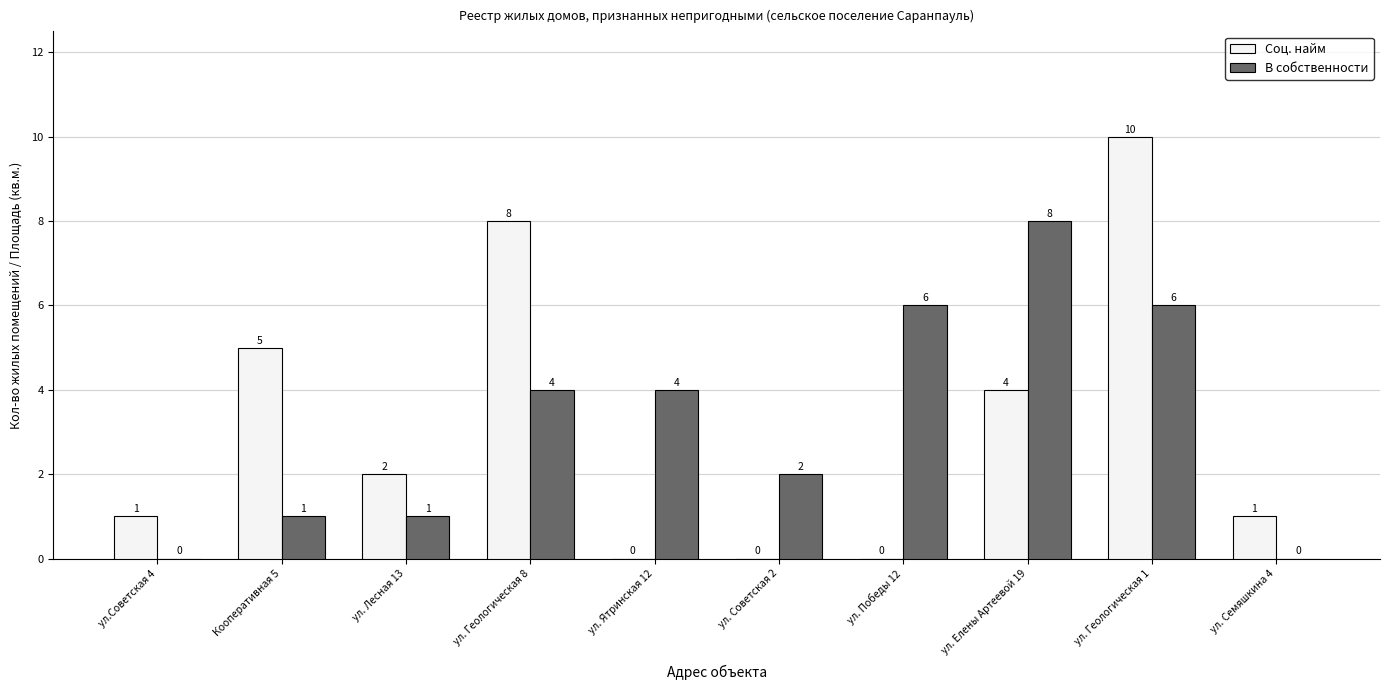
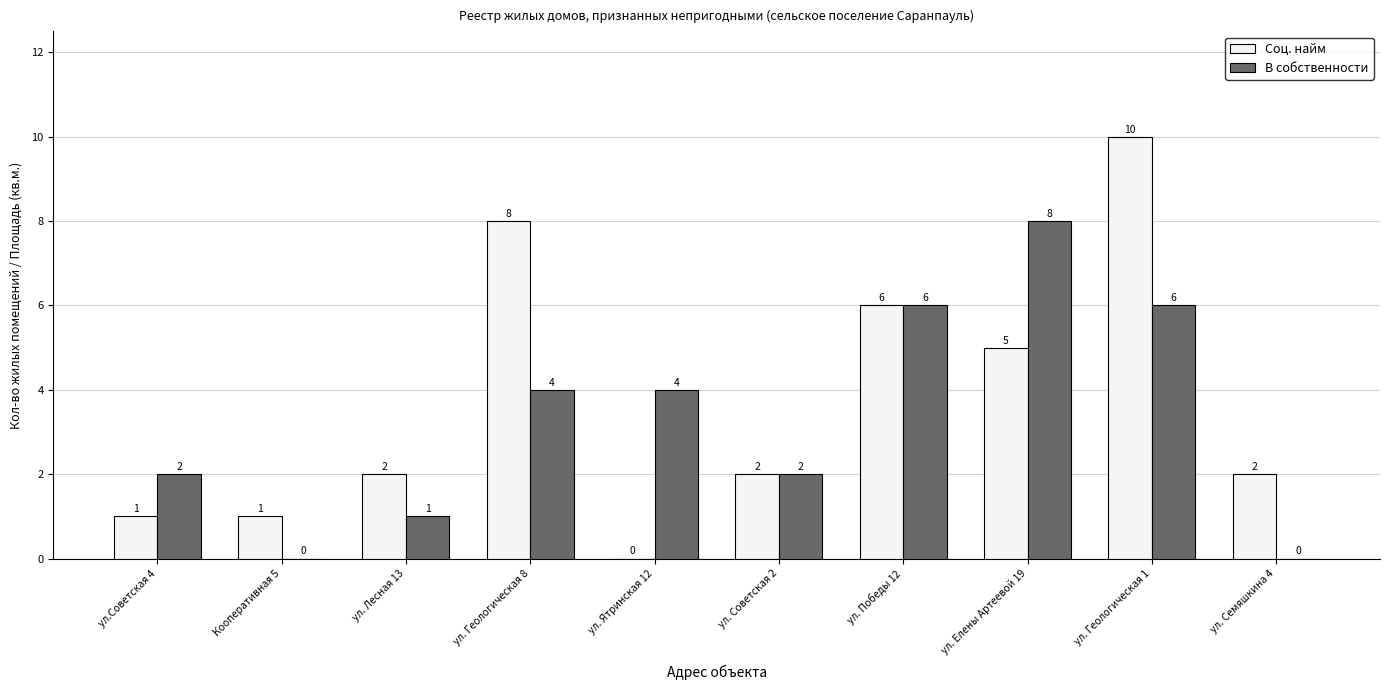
В собственности, ул.Советская 4: 0 -> 2
Соц. найм, Кооперативная 5: 5 -> 1
В собственности, Кооперативная 5: 1 -> 0
Соц. найм, ул. Советская 2: 0 -> 2
Соц. найм, ул. Победы 12: 0 -> 6
Соц. найм, ул. Елены Артеевой 19: 4 -> 5
Соц. найм, ул. Семяшкина 4: 1 -> 2
